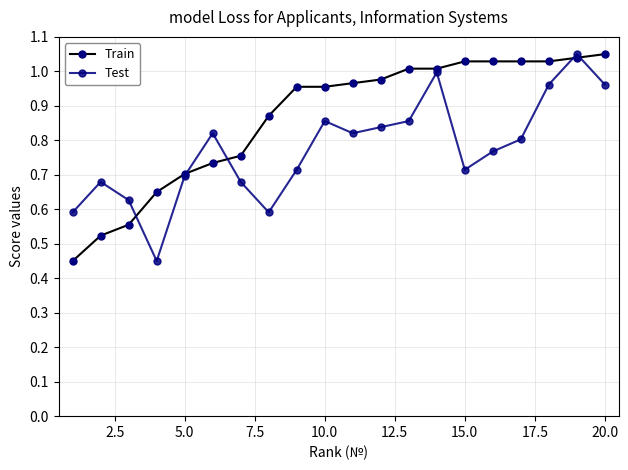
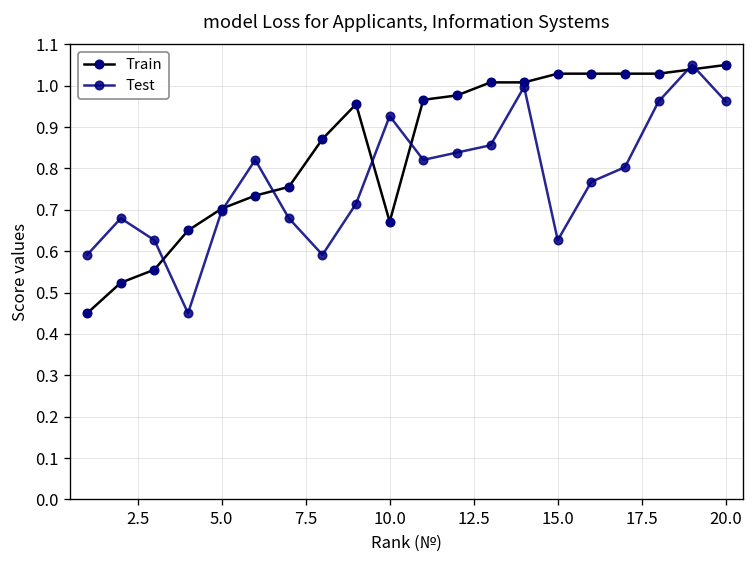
Train, 10.0: 0.96 -> 0.67
Test, 10.0: 0.86 -> 0.93
Test, 15.0: 0.71 -> 0.63
